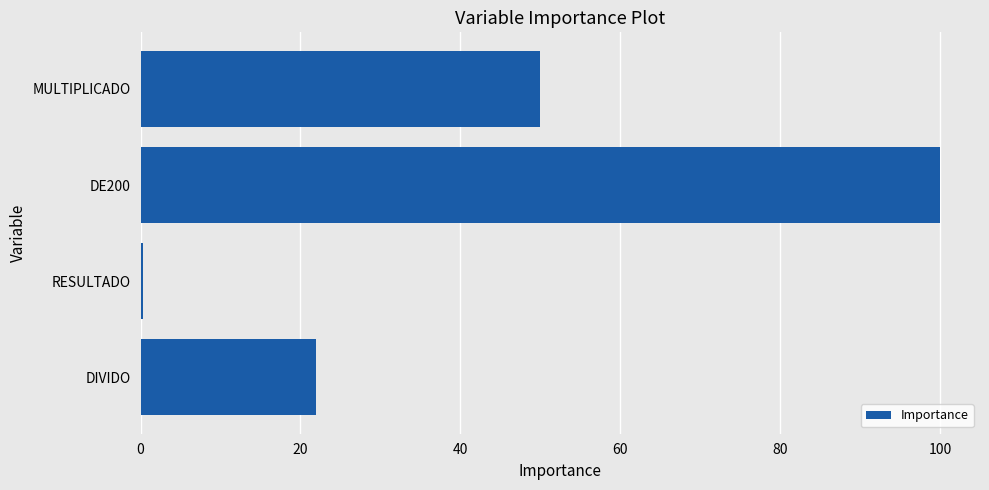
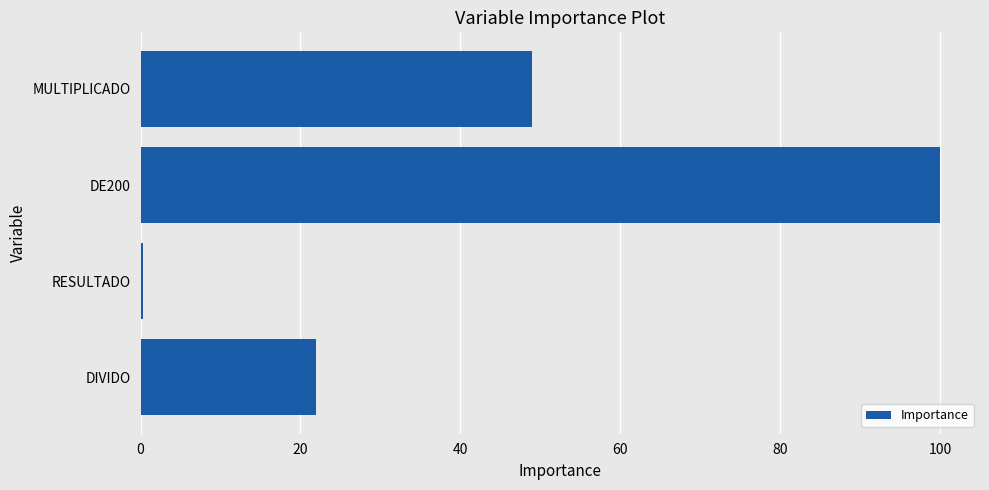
MULTIPLICADO: 50 -> 49
